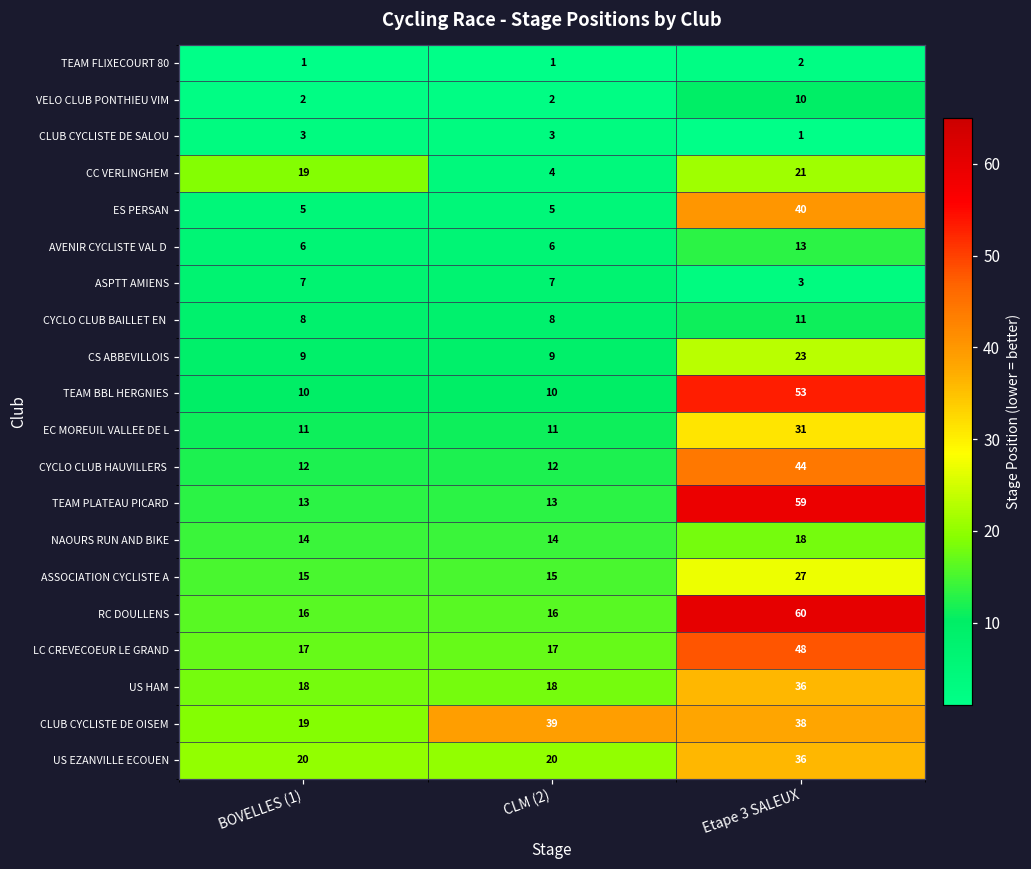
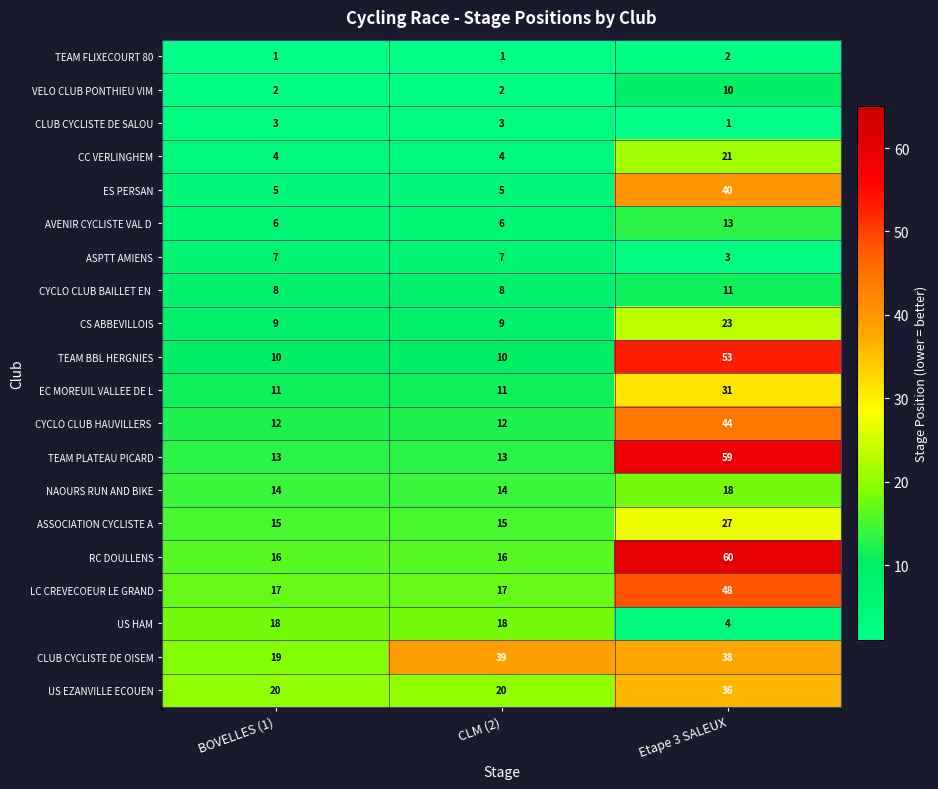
CC VERLINGHEM, BOVELLES (1): 19 -> 4
US HAM, Etape 3 SALEUX: 36 -> 4
